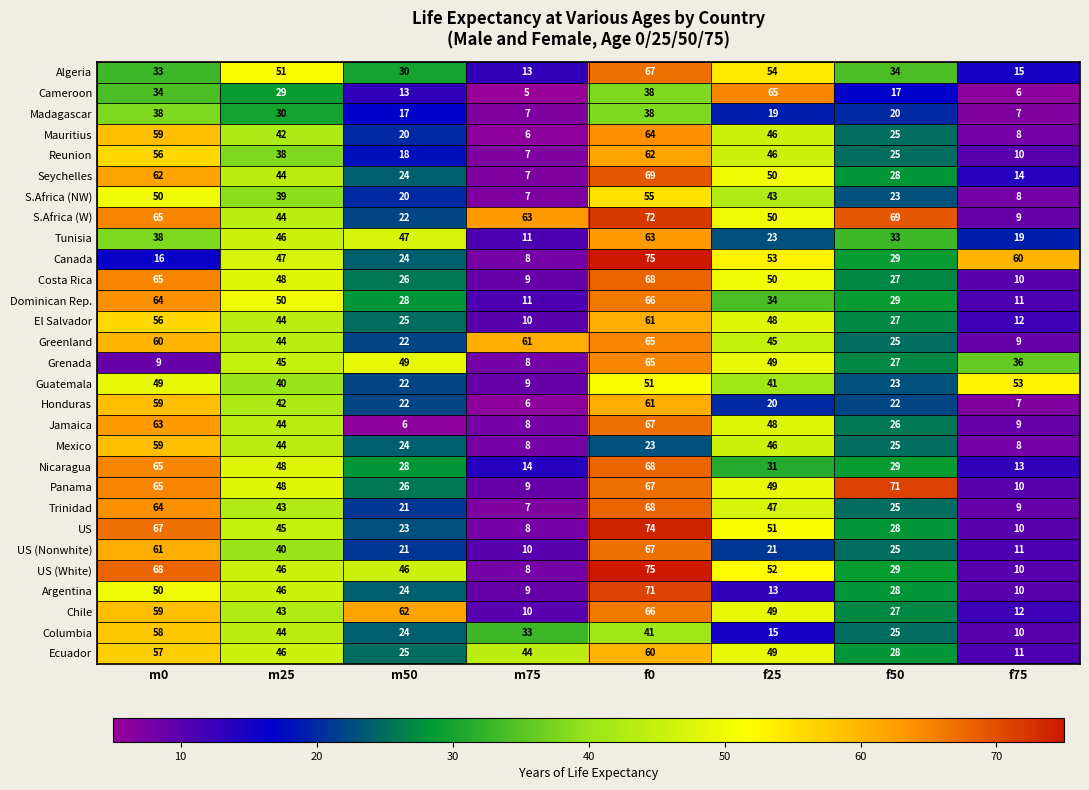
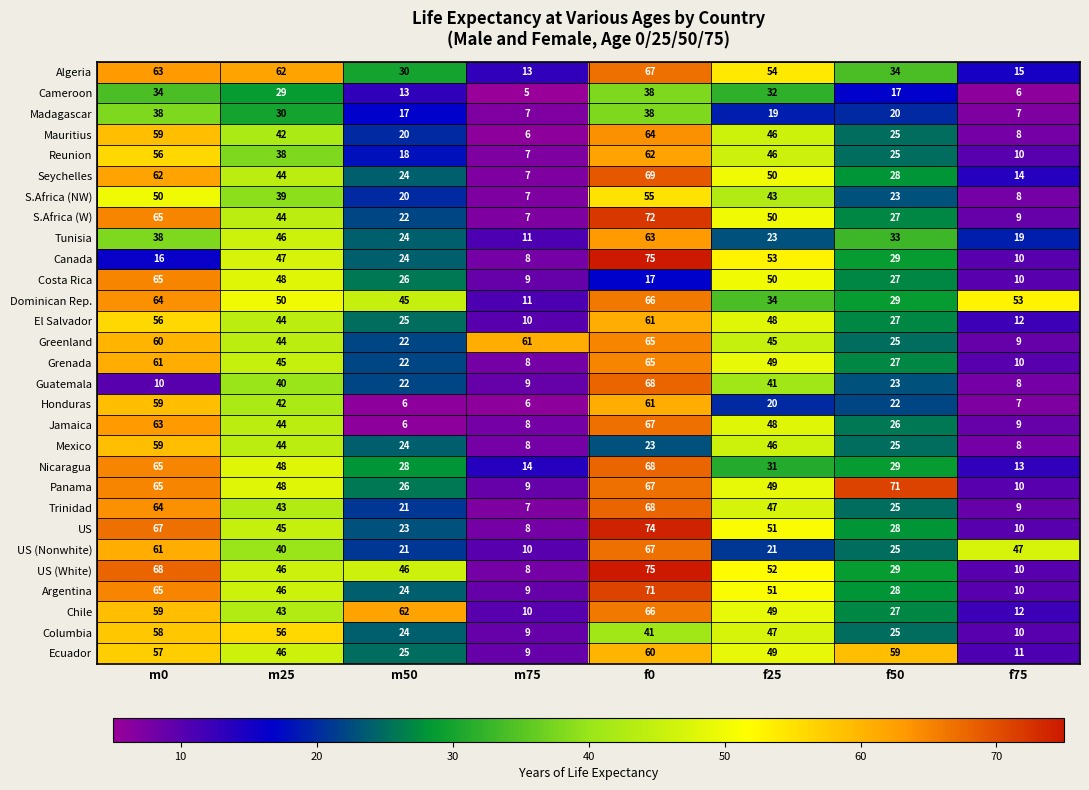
Algeria, m0: 33 -> 63
Algeria, m25: 51 -> 62
Cameroon, f25: 65 -> 32
S.Africa (W), m75: 63 -> 7
S.Africa (W), f50: 69 -> 27
Tunisia, m50: 47 -> 24
Canada, f75: 60 -> 10
Costa Rica, f0: 68 -> 17
Dominican Rep., m50: 28 -> 45
Dominican Rep., f75: 11 -> 53
Grenada, m0: 9 -> 61
Grenada, m50: 49 -> 22
Grenada, f75: 36 -> 10
Guatemala, m0: 49 -> 10
Guatemala, f0: 51 -> 68
Guatemala, f75: 53 -> 8
Honduras, m50: 22 -> 6
US (Nonwhite), f75: 11 -> 47
Argentina, m0: 50 -> 65
Argentina, f25: 13 -> 51
Columbia, m25: 44 -> 56
Columbia, m75: 33 -> 9
Columbia, f25: 15 -> 47
Ecuador, m75: 44 -> 9
Ecuador, f50: 28 -> 59
